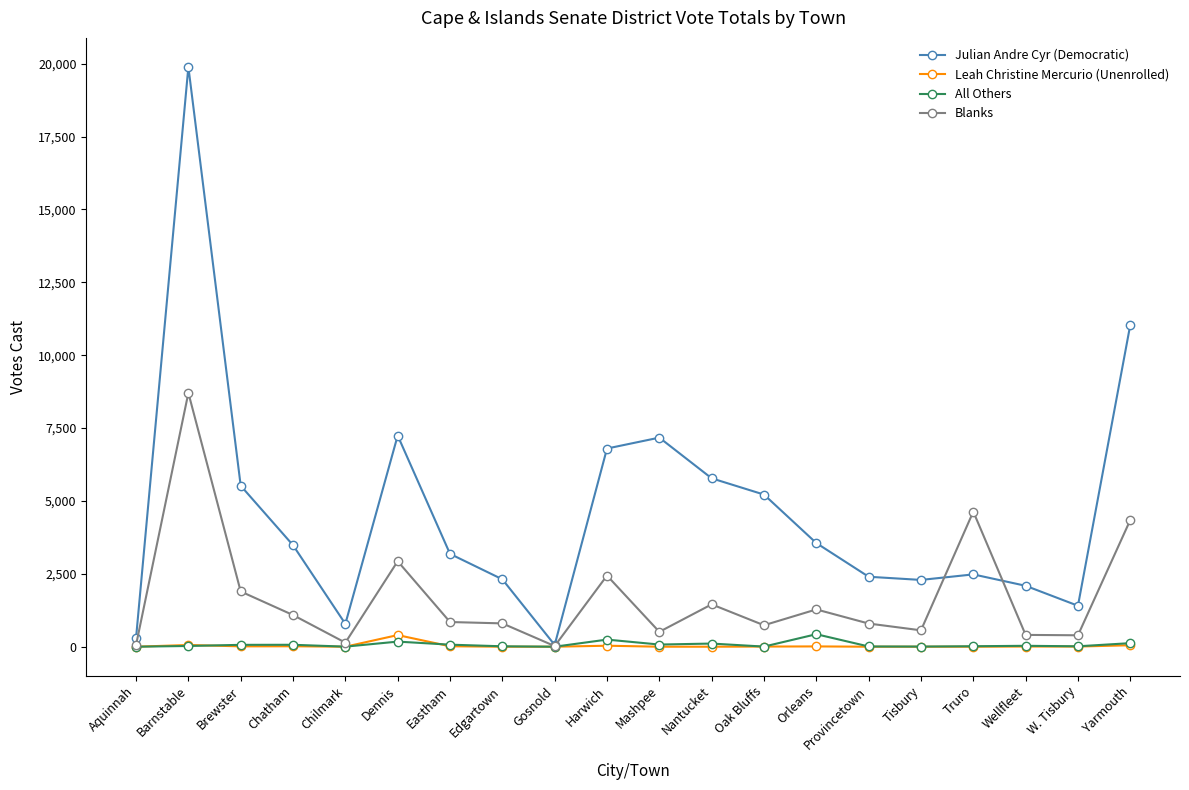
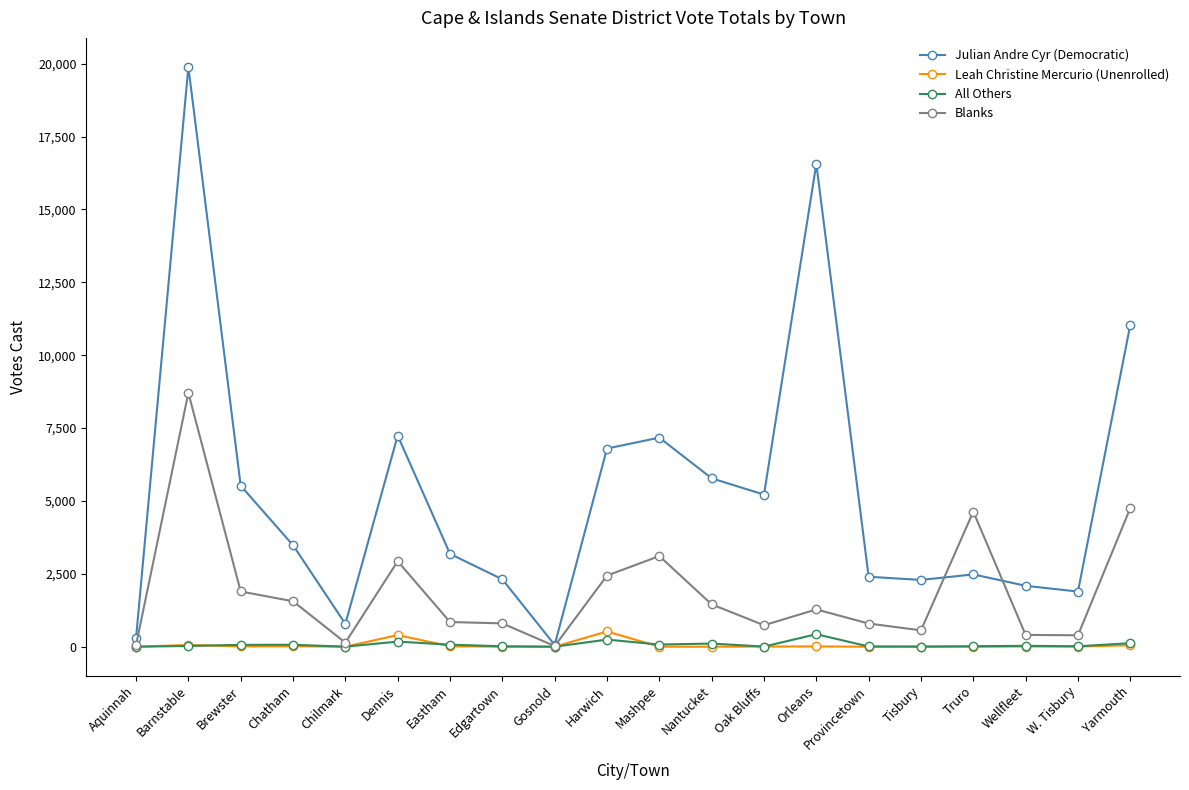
Blanks, Chatham: 1,100 -> 1,600
Leah Christine Mercurio (Unenrolled), Harwich: 0 -> 500
Blanks, Mashpee: 500 -> 3,100
Julian Andre Cyr (Democratic), Orleans: 3,600 -> 16,600
Julian Andre Cyr (Democratic), W. Tisbury: 1,400 -> 1,900
Blanks, Yarmouth: 4,300 -> 4,800
